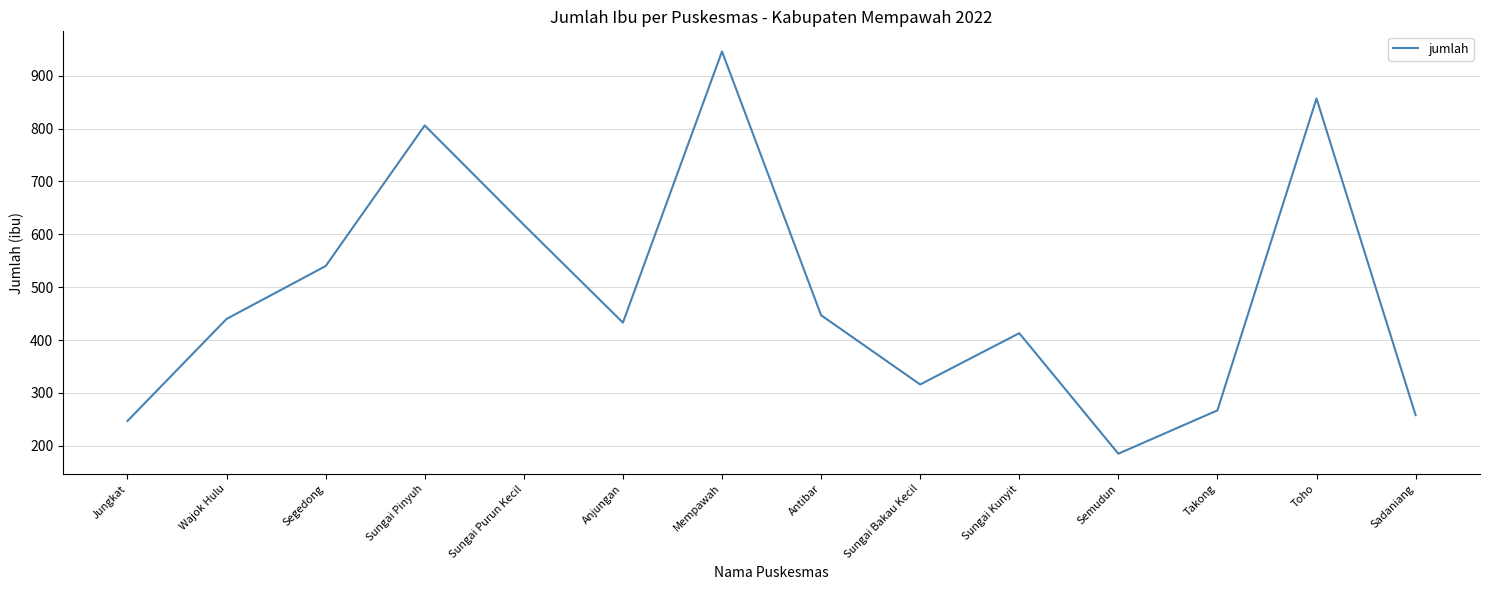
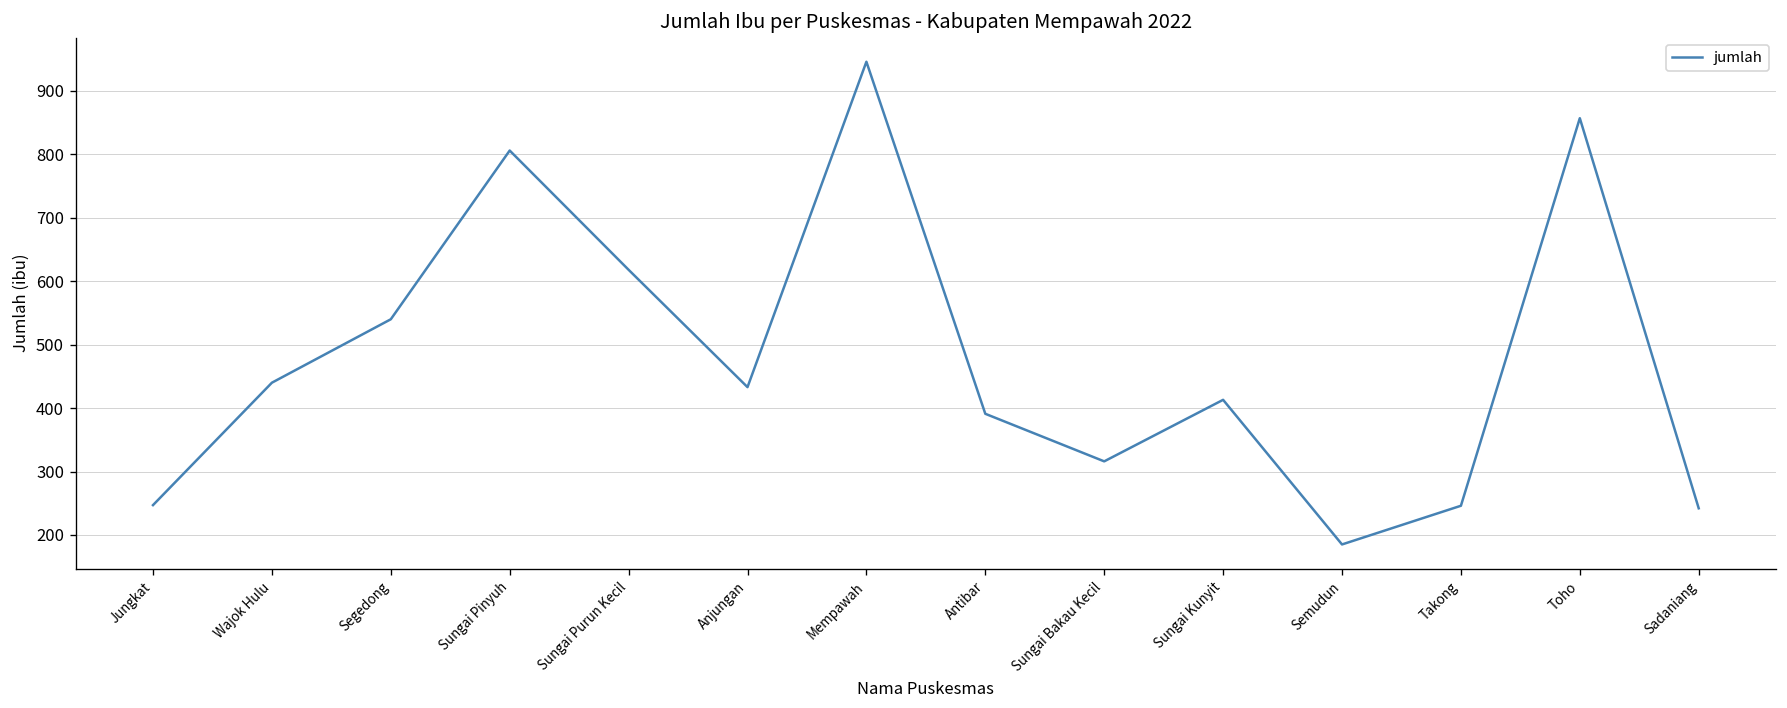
Antibar: 450 -> 390
Takong: 270 -> 250
Sadaniang: 260 -> 240
